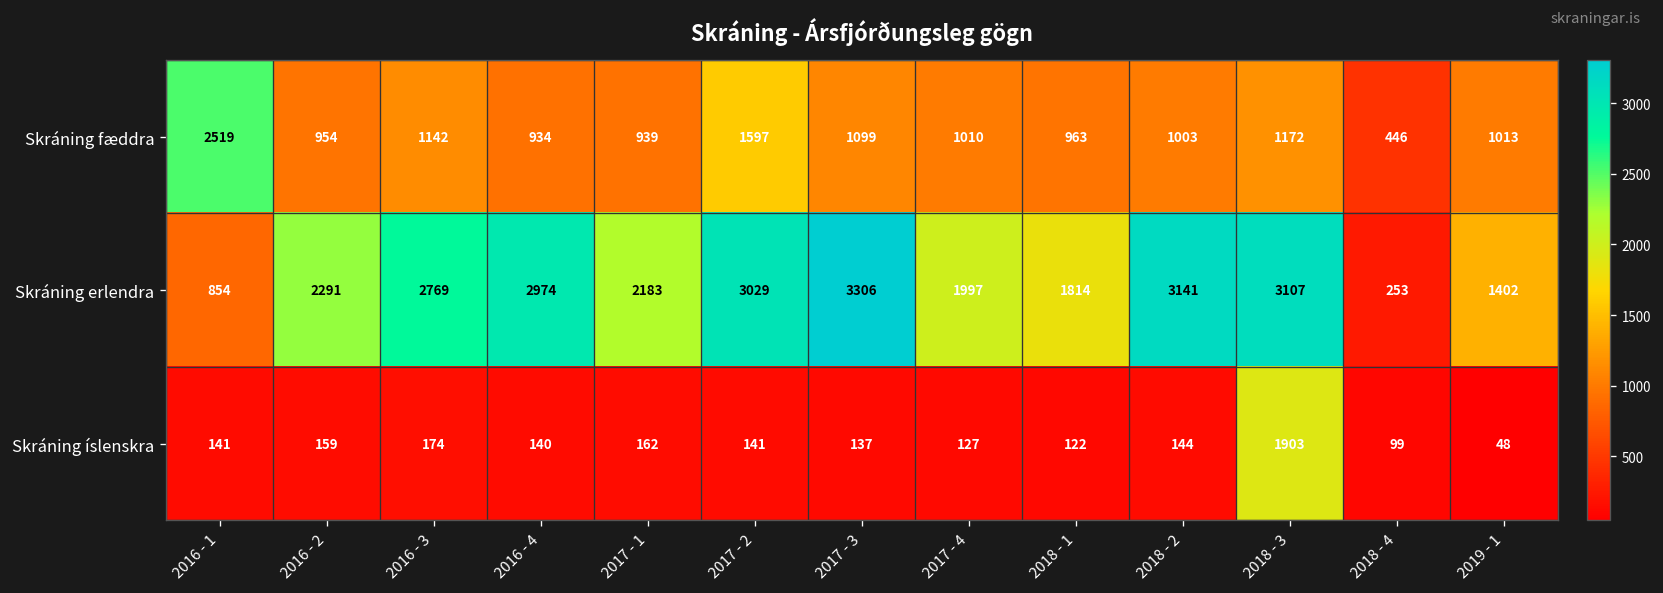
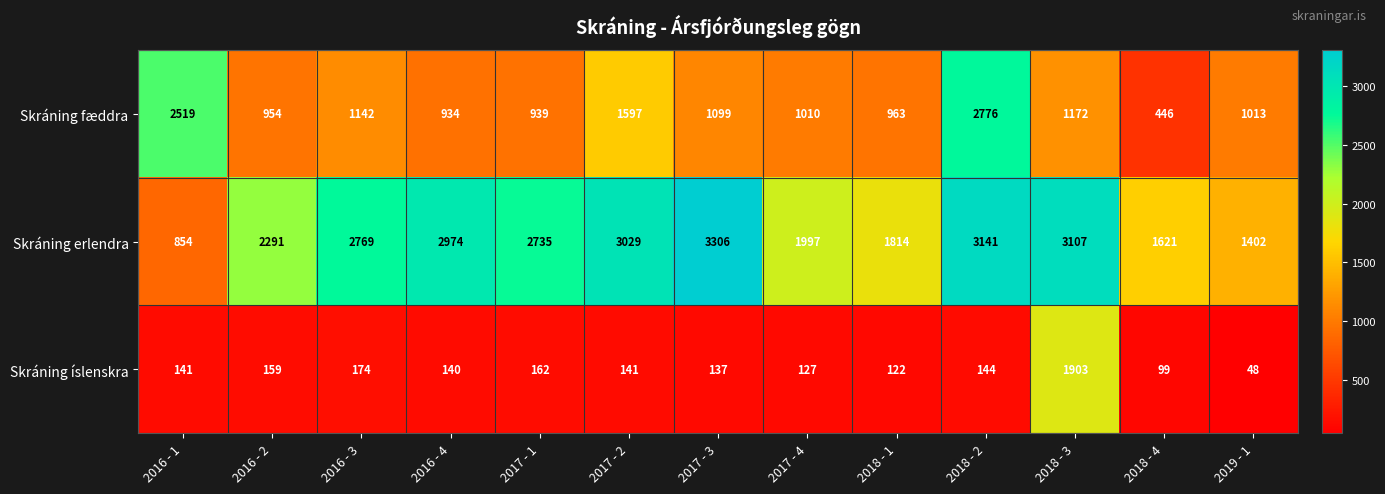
Skráning fæddra, 2018 - 2: 1003 -> 2776
Skráning erlendra, 2017 - 1: 2183 -> 2735
Skráning erlendra, 2018 - 4: 253 -> 1621
